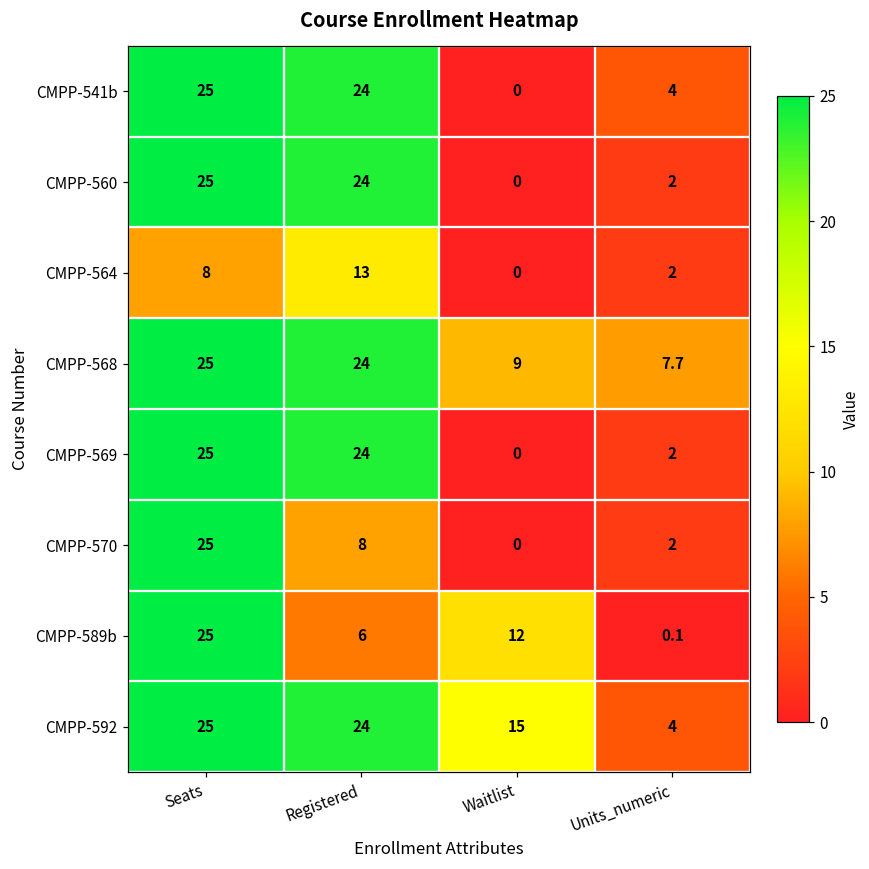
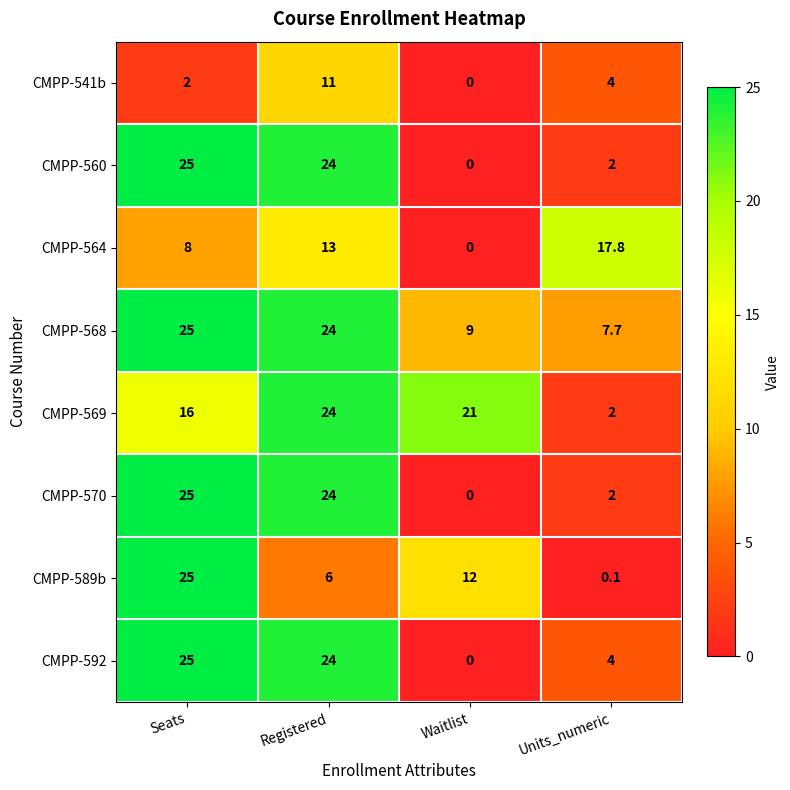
CMPP-541b, Seats: 25 -> 2
CMPP-541b, Registered: 24 -> 11
CMPP-564, Units_numeric: 2 -> 17.8
CMPP-569, Seats: 25 -> 16
CMPP-569, Waitlist: 0 -> 21
CMPP-570, Registered: 8 -> 24
CMPP-592, Waitlist: 15 -> 0
